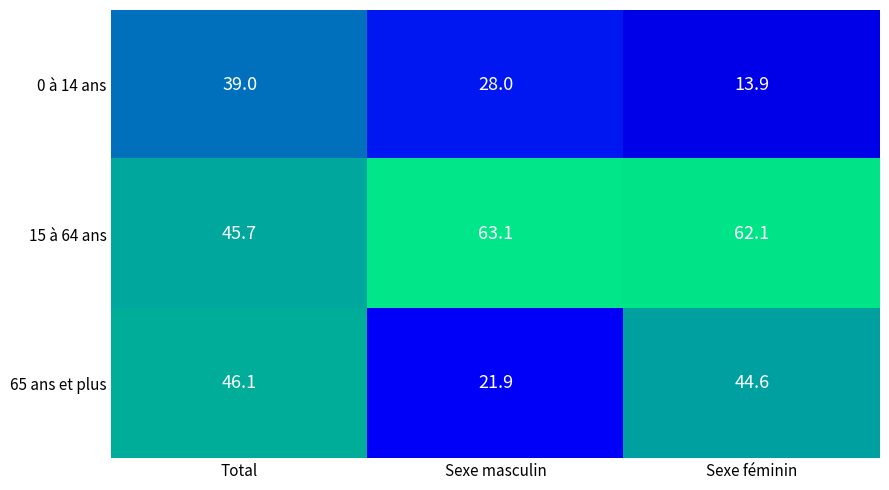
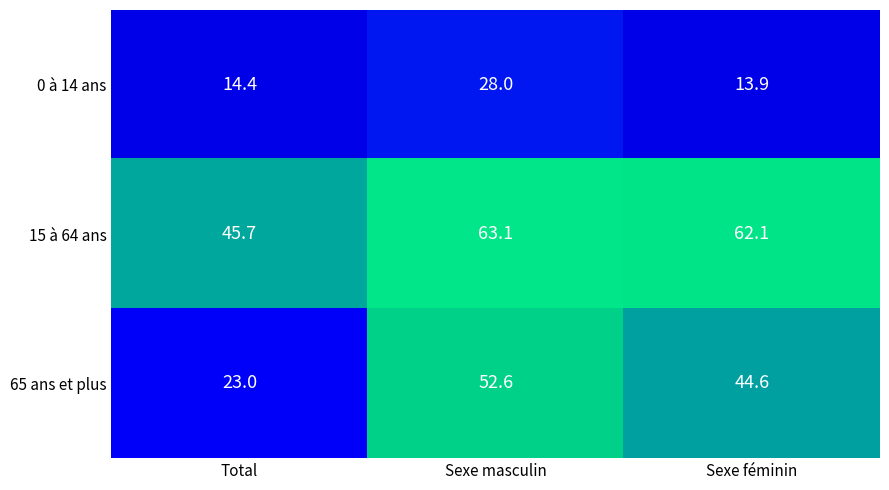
0 à 14 ans, Total: 39.0 -> 14.4
65 ans et plus, Total: 46.1 -> 23.0
65 ans et plus, Sexe masculin: 21.9 -> 52.6
